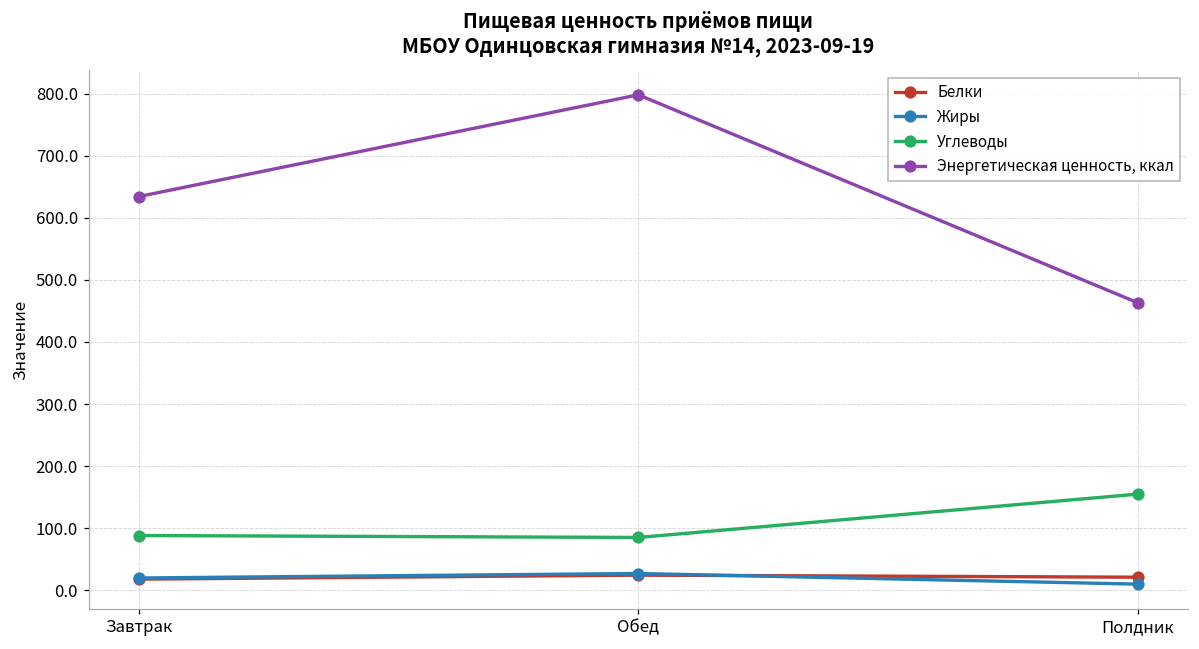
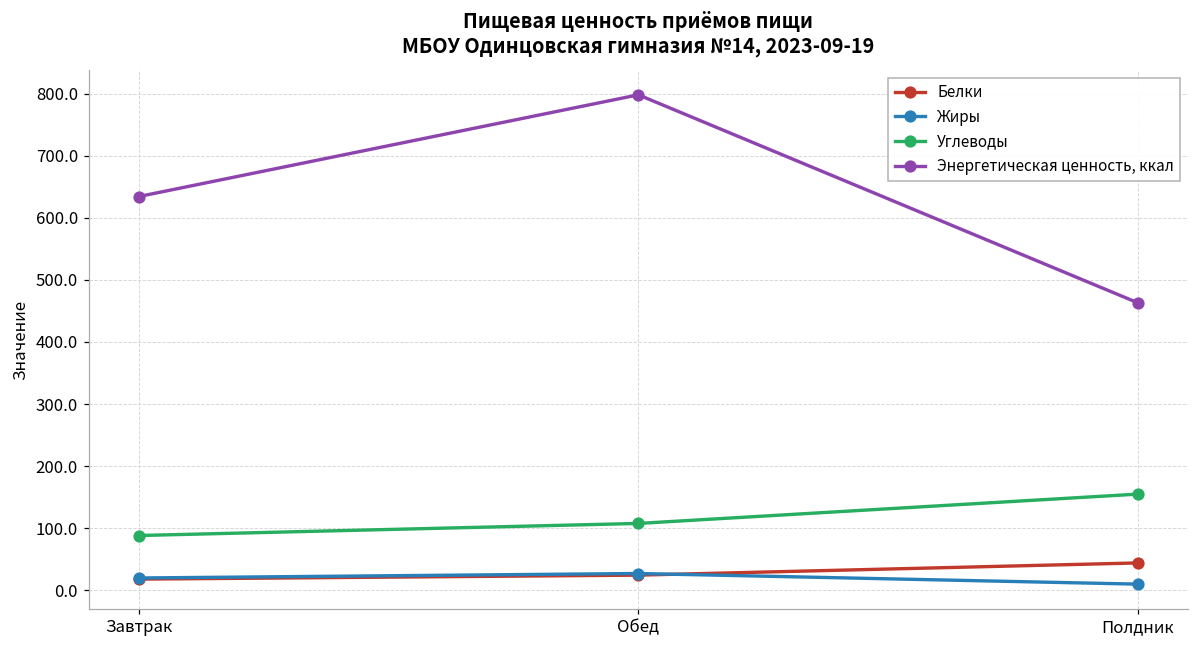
Углеводы, Обед: 90 -> 110
Белки, Полдник: 20 -> 40
